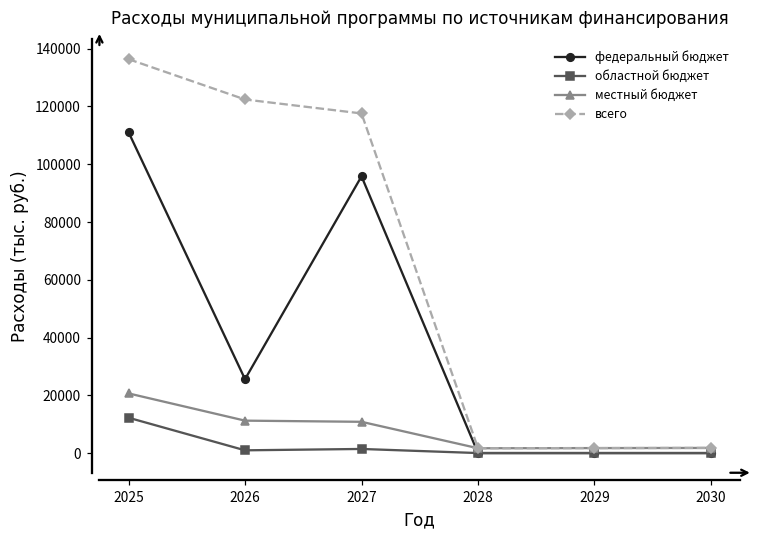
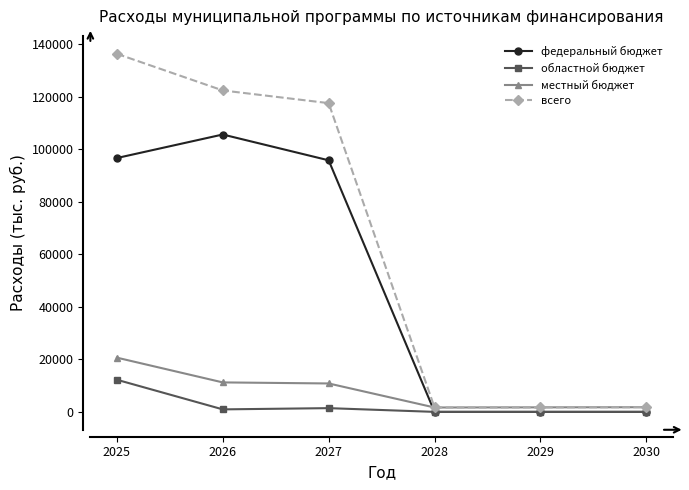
федеральный бюджет, 2025: 111000 -> 97000
федеральный бюджет, 2026: 26000 -> 106000
